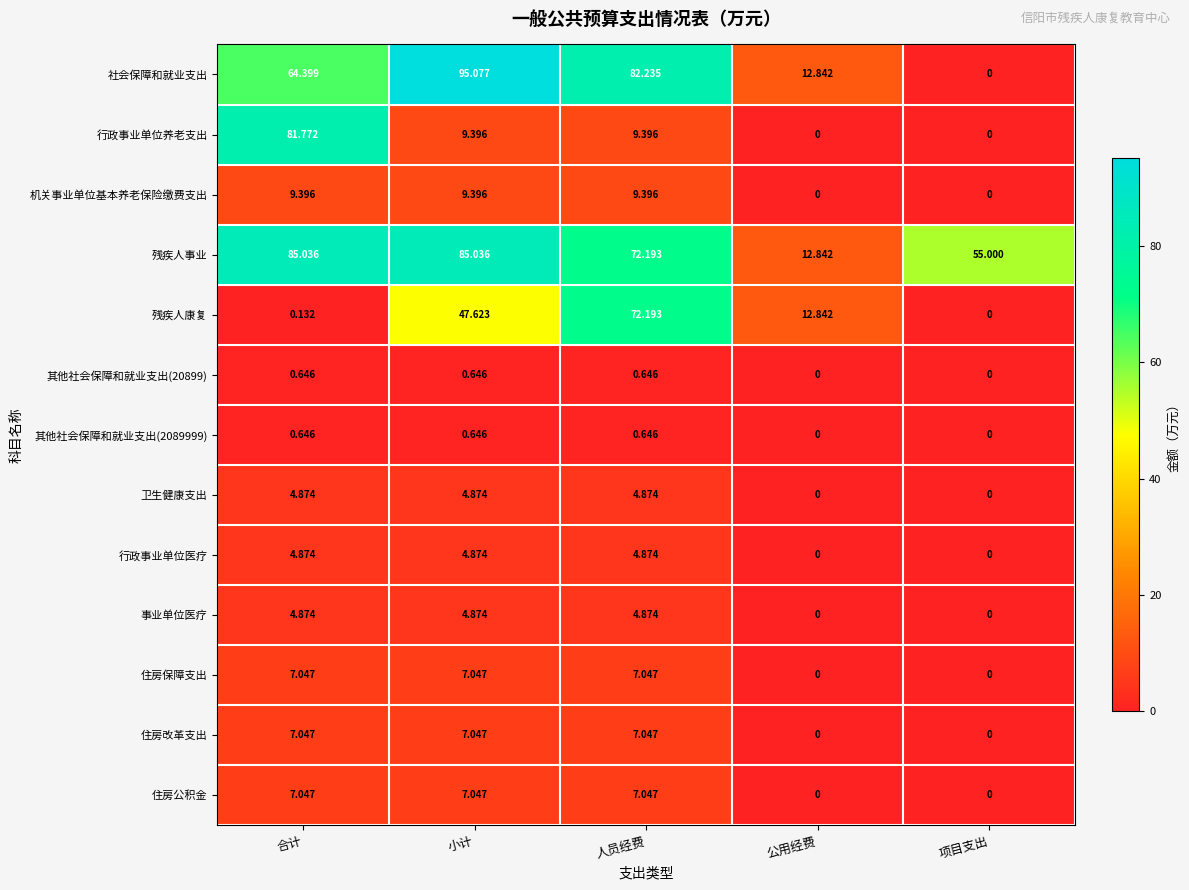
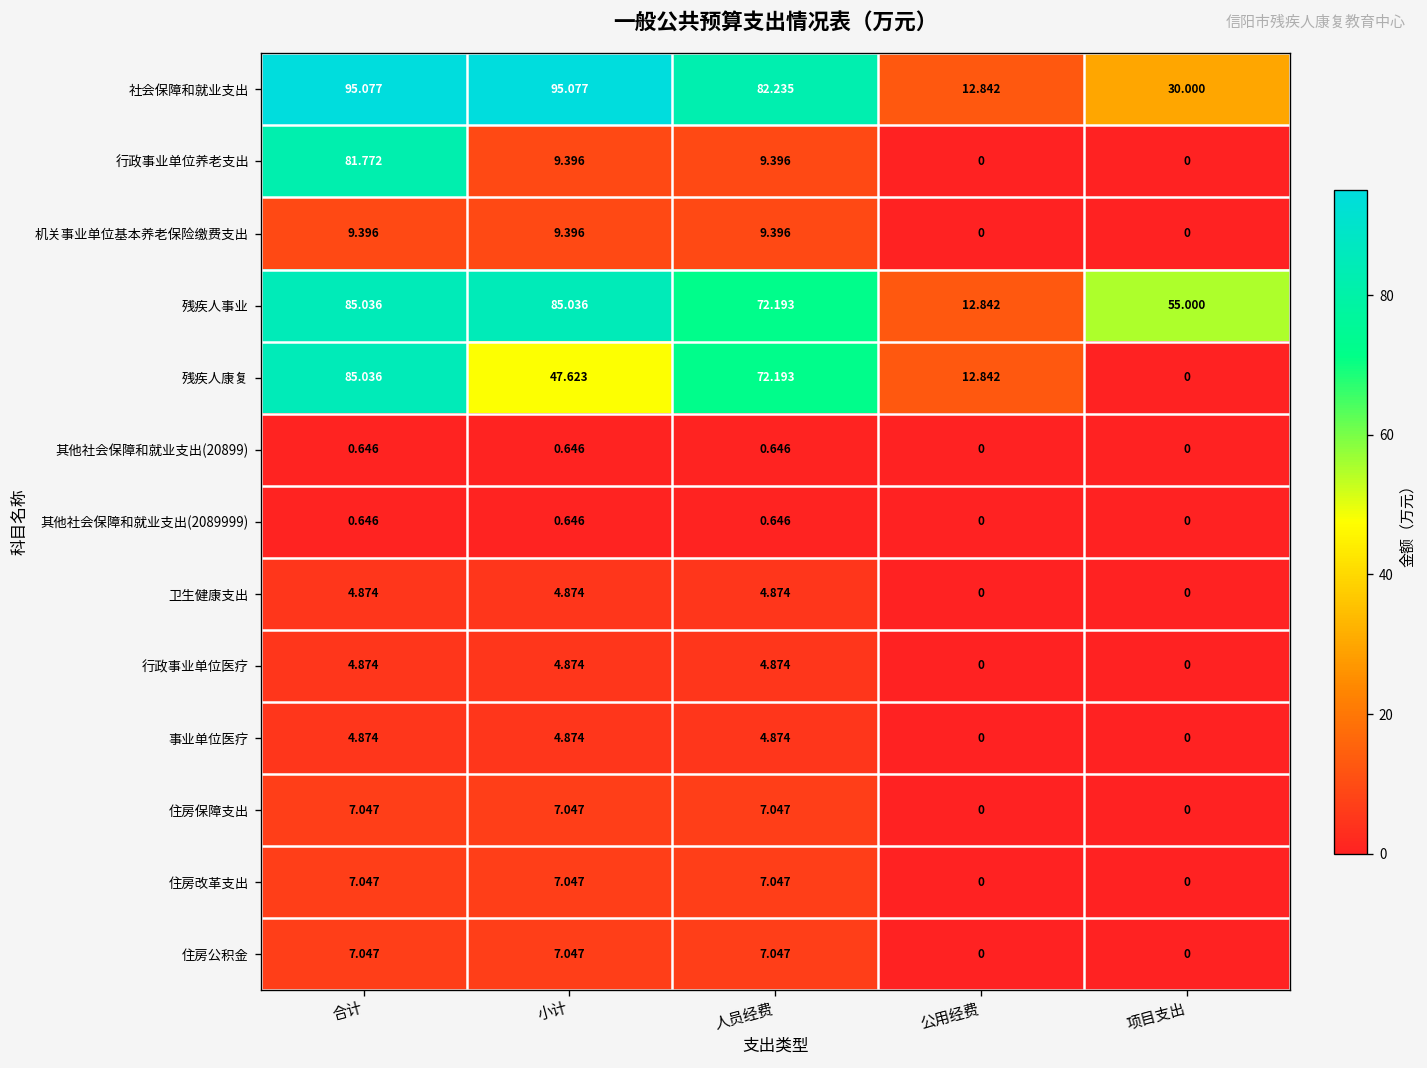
社会保障和就业支出, 合计: 64.399 -> 95.077
社会保障和就业支出, 项目支出: 0 -> 30.000
残疾人康复, 合计: 0.132 -> 85.036
